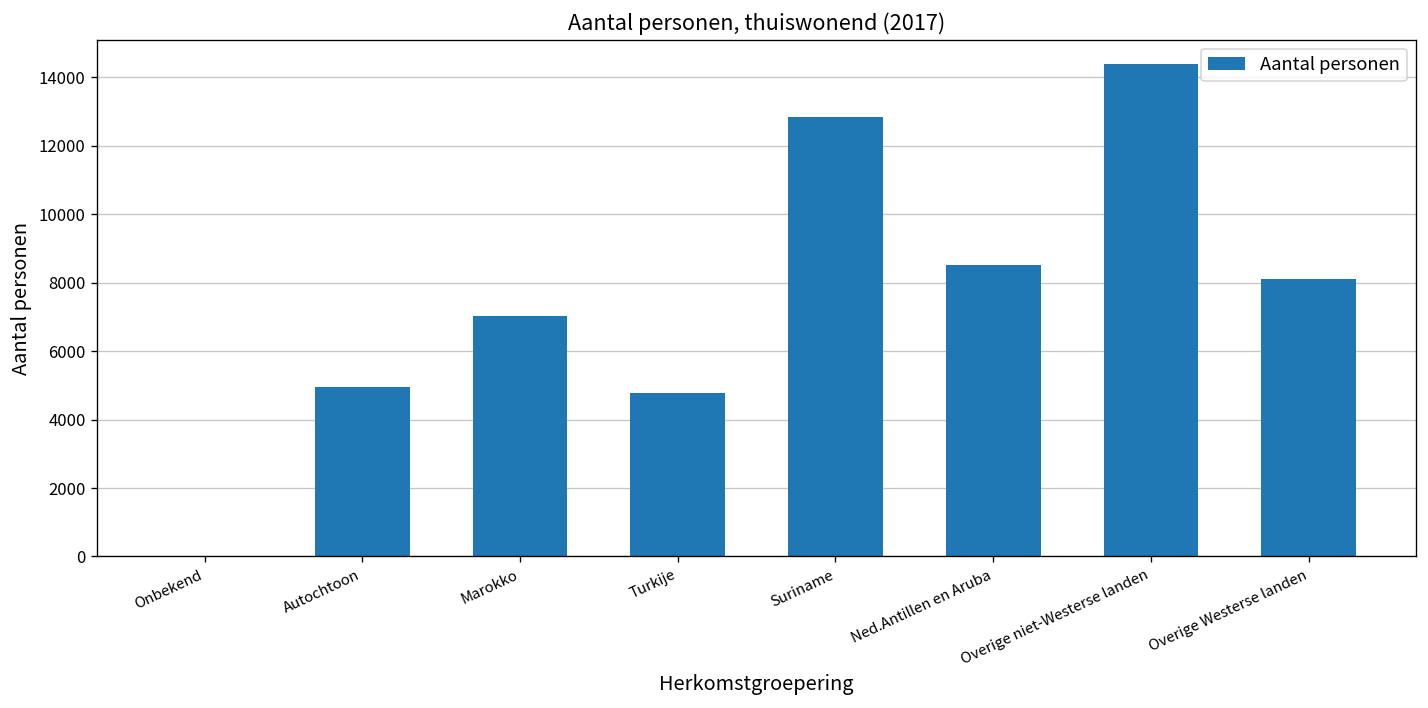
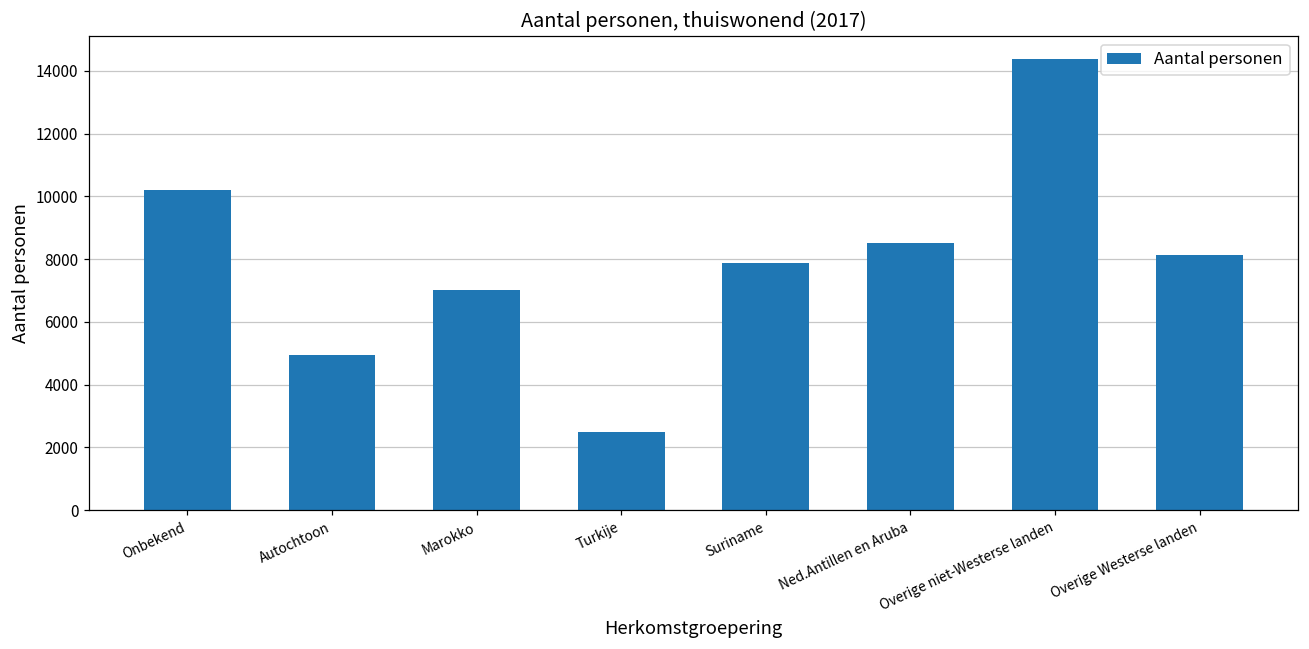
Onbekend: 0 -> 10200
Turkije: 4800 -> 2500
Suriname: 12800 -> 7900
